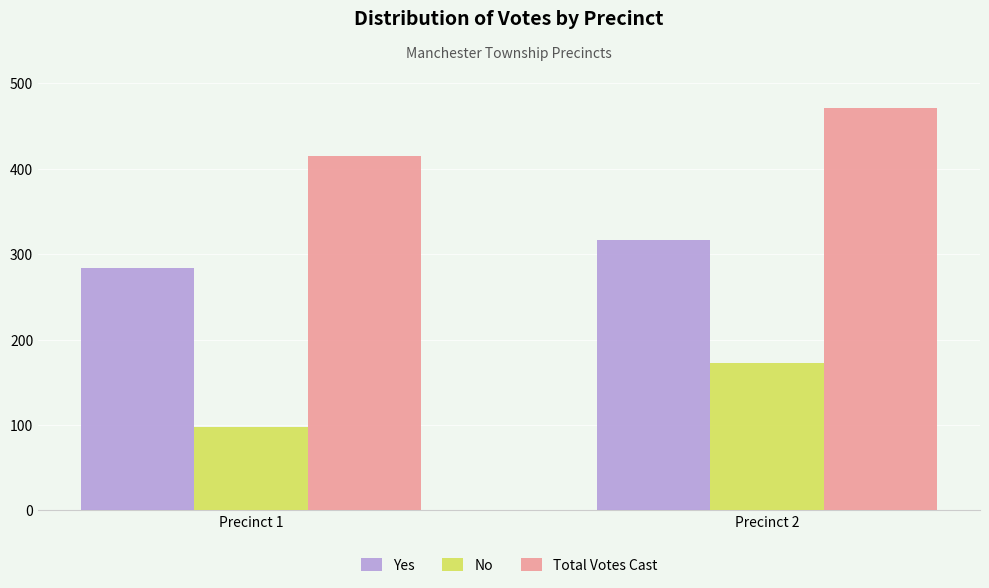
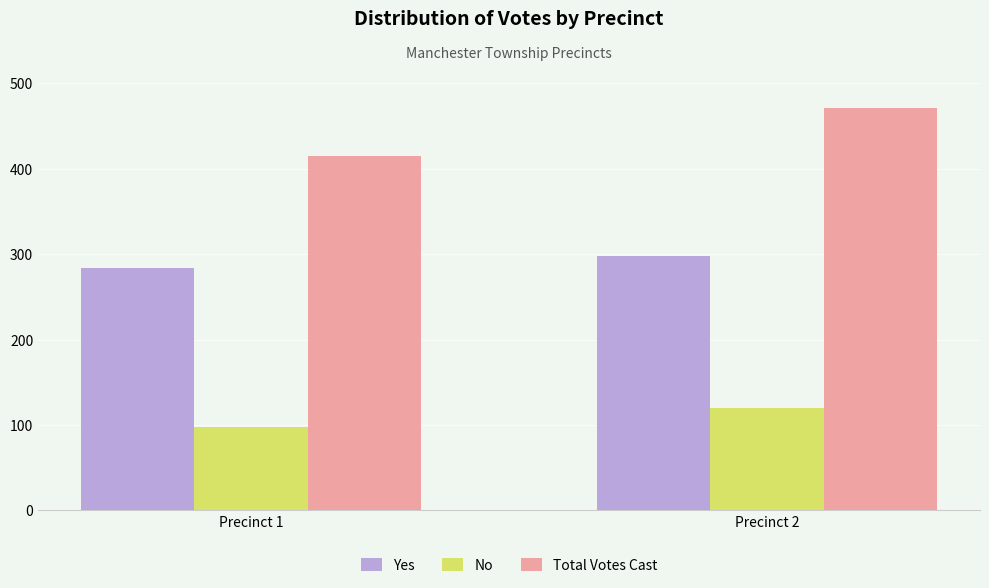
Yes, Precinct 2: 320 -> 300
No, Precinct 2: 170 -> 120
